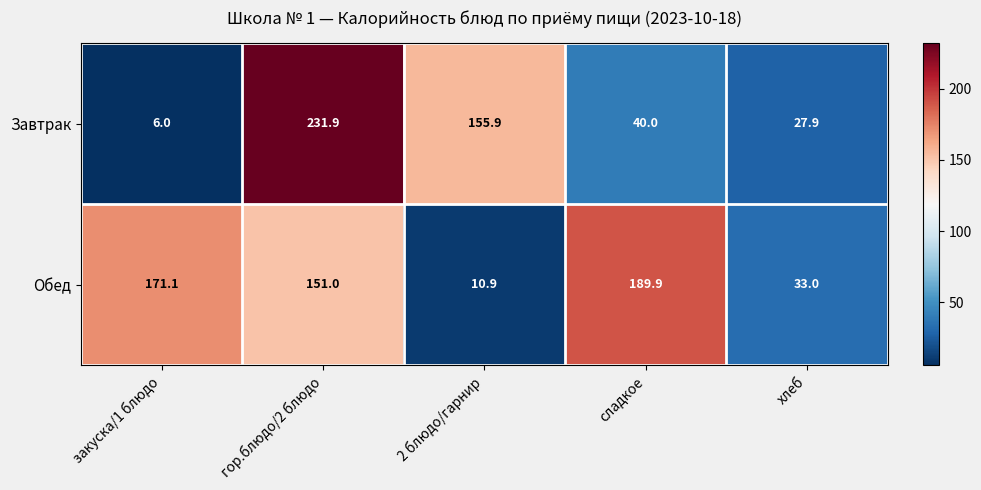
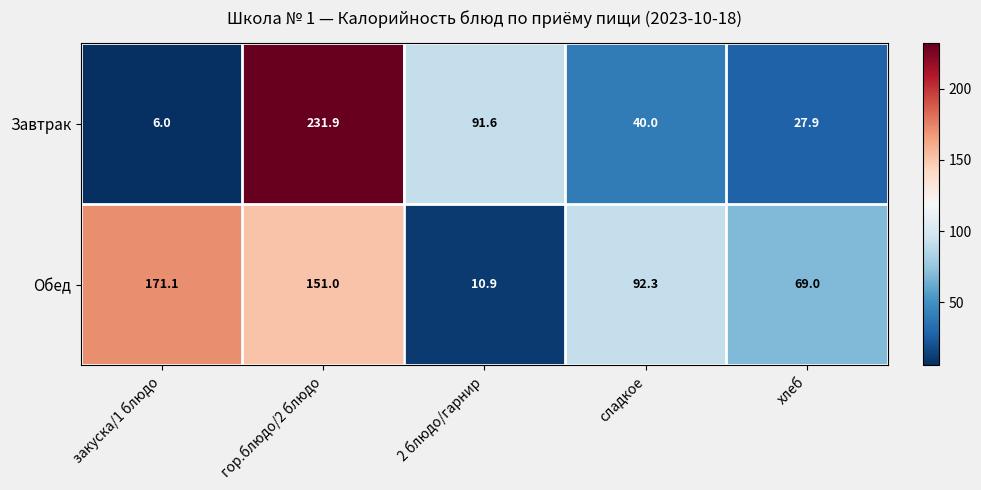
Завтрак, 2 блюдо/гарнир: 155.9 -> 91.6
Обед, сладкое: 189.9 -> 92.3
Обед, хлеб: 33.0 -> 69.0
